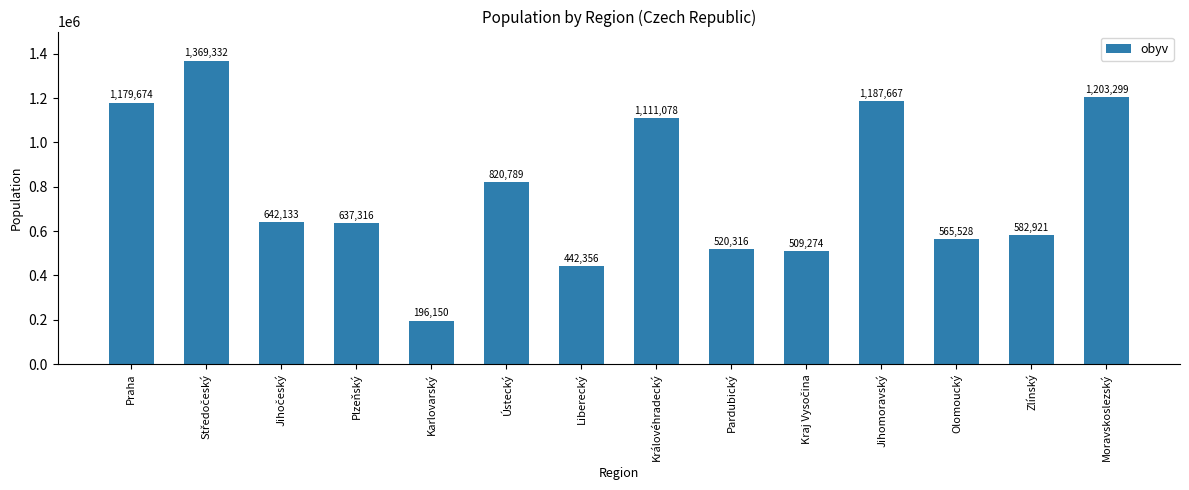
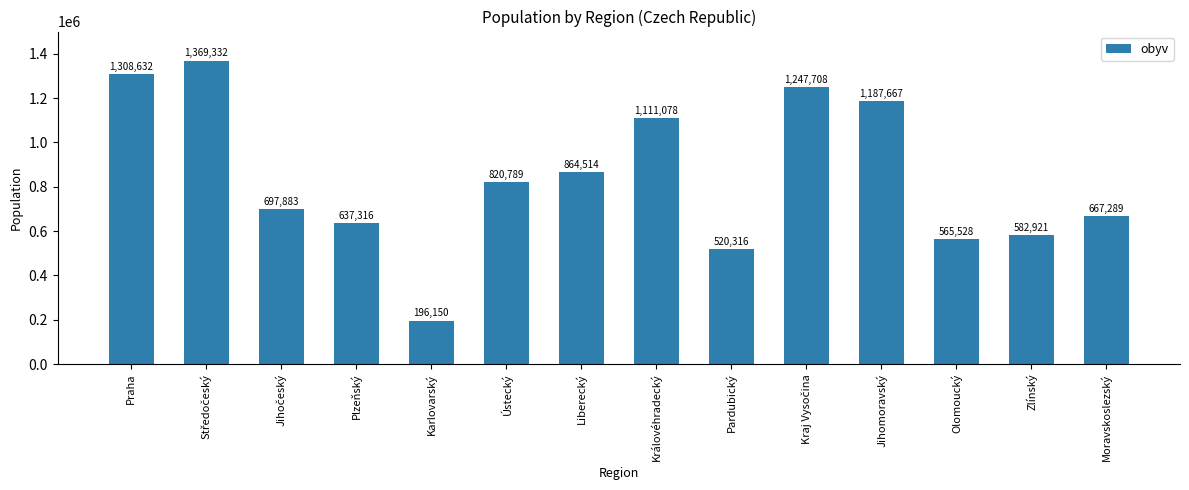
Praha: 1,179,674 -> 1,308,632
Jihočeský: 642,133 -> 697,883
Liberecký: 442,356 -> 864,514
Kraj Vysočina: 509,274 -> 1,247,708
Moravskoslezský: 1,203,299 -> 667,289
